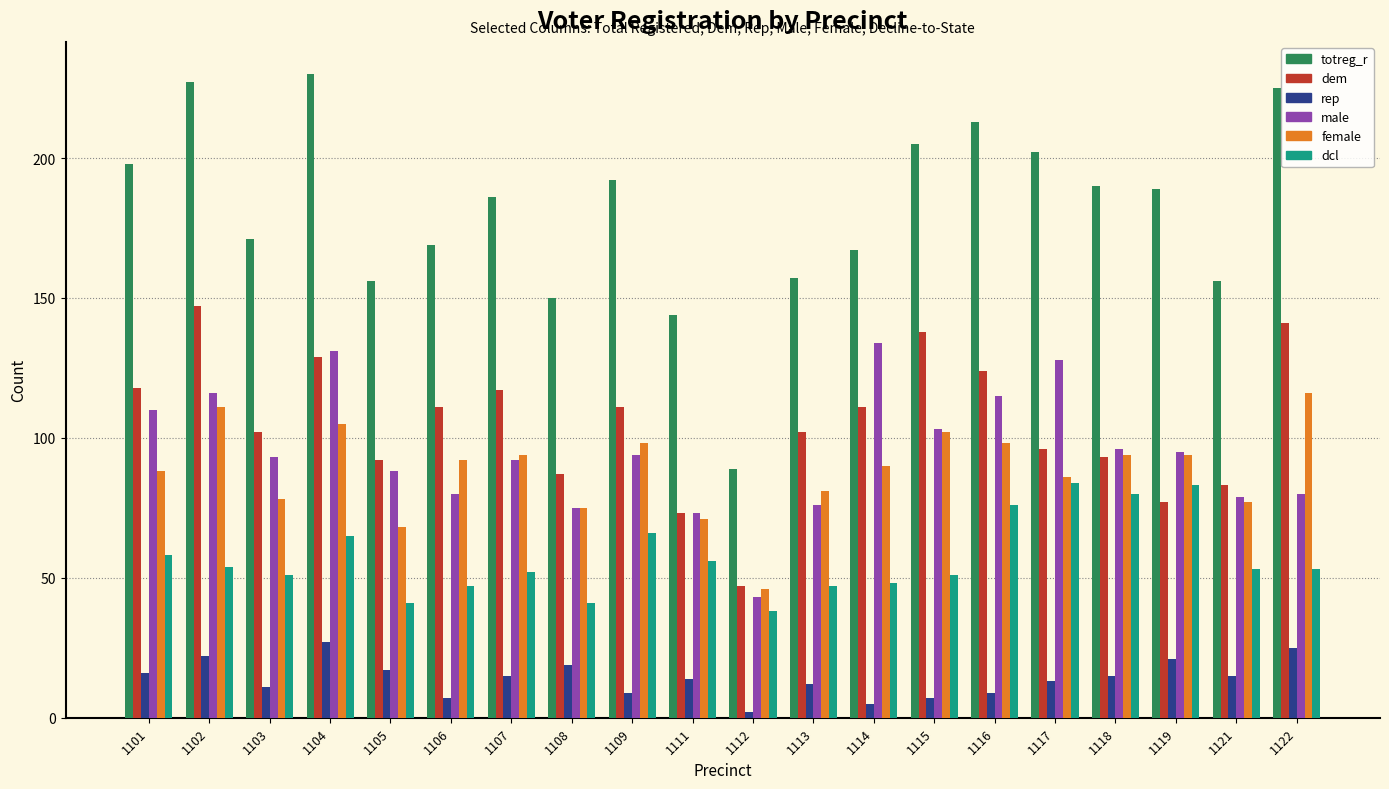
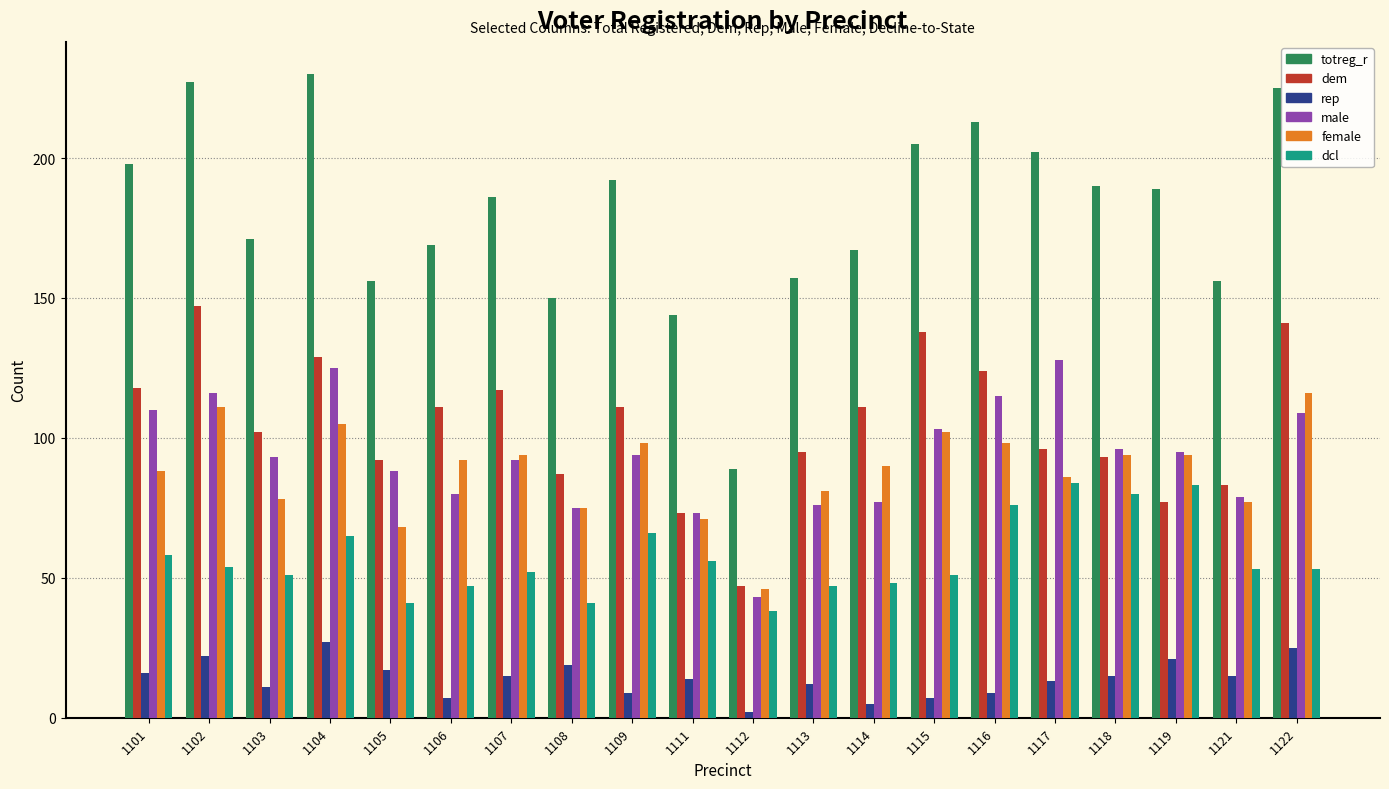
male, 1104: 131 -> 125
dem, 1113: 102 -> 95
male, 1114: 134 -> 77
male, 1122: 80 -> 109
